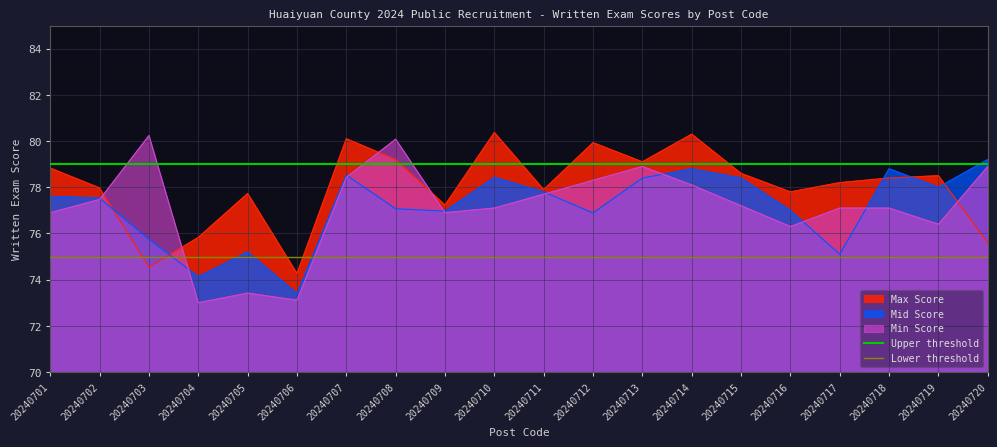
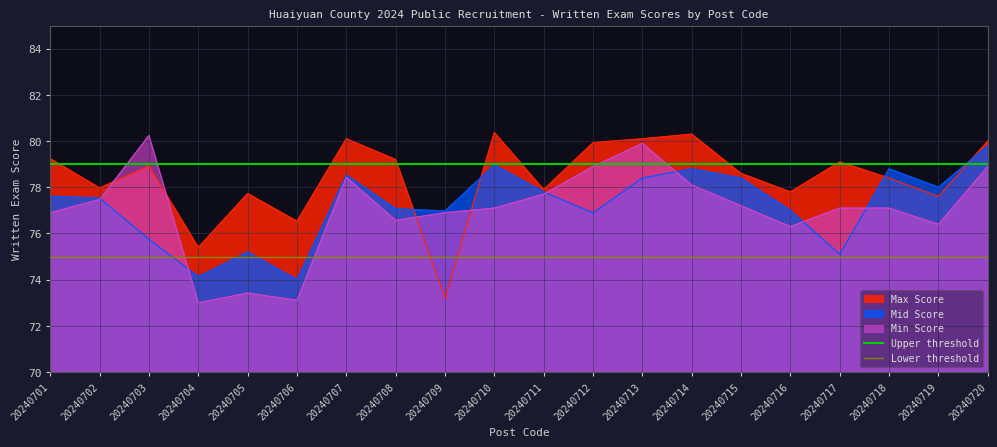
Max Score, 20240701: 78.8 -> 79.2
Max Score, 20240703: 74.5 -> 78.9
Max Score, 20240704: 75.8 -> 75.4
Max Score, 20240706: 74.3 -> 76.5
Mid Score, 20240706: 73.4 -> 74.0
Min Score, 20240708: 80.1 -> 76.6
Max Score, 20240709: 77.2 -> 73.2
Mid Score, 20240710: 78.4 -> 79.0
Min Score, 20240712: 78.3 -> 78.9
Max Score, 20240713: 79.1 -> 80.1
Min Score, 20240713: 78.9 -> 79.9
Max Score, 20240717: 78.2 -> 79.1
Max Score, 20240719: 78.5 -> 77.6
Max Score, 20240720: 75.6 -> 80.0
Mid Score, 20240720: 79.2 -> 79.8
